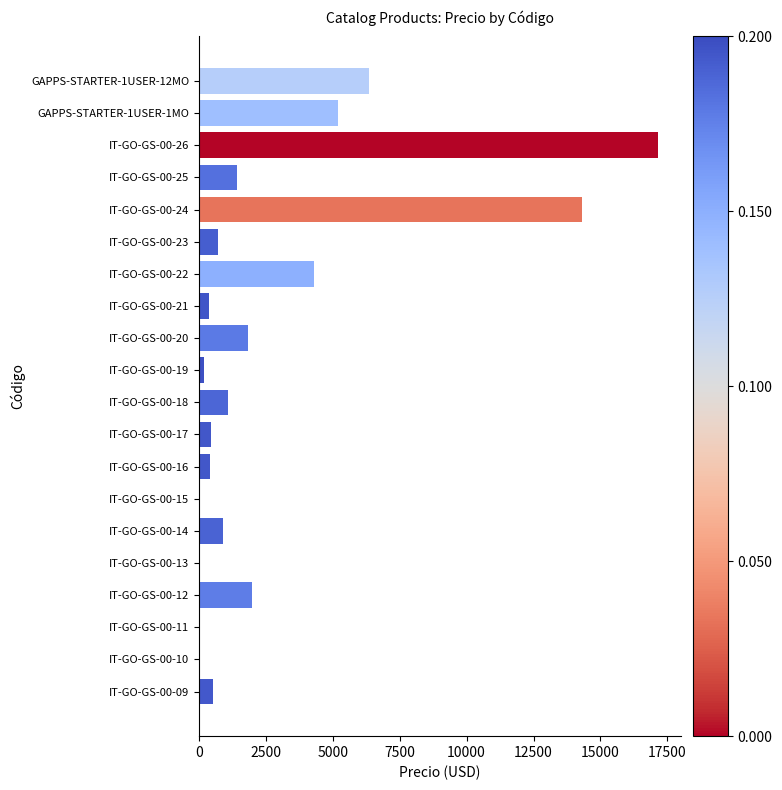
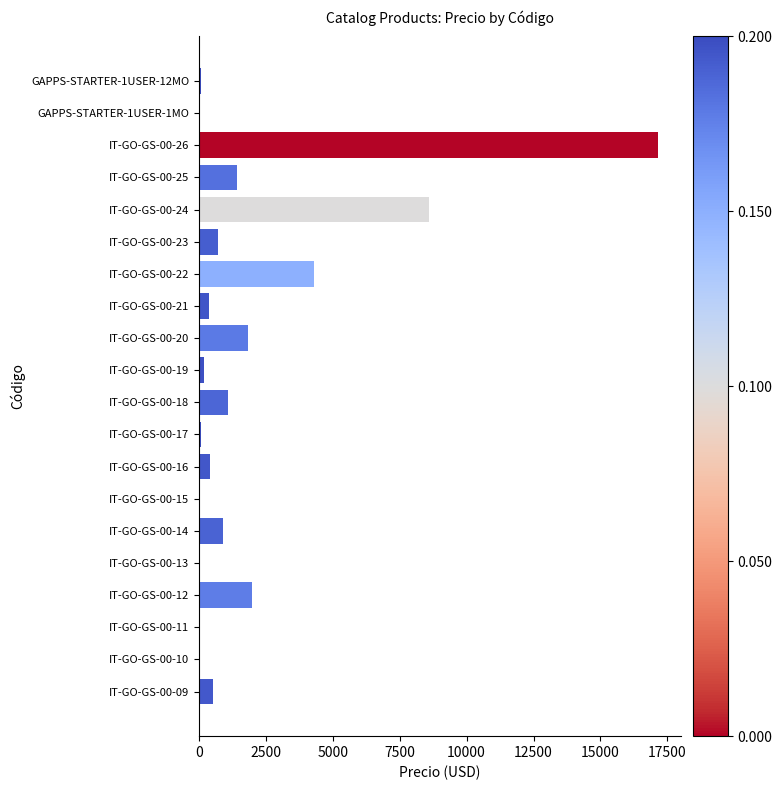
GAPPS-STARTER-1USER-12MO: 6400 -> 100
GAPPS-STARTER-1USER-1MO: 5200 -> 0
IT-GO-GS-00-24: 14300 -> 8600
IT-GO-GS-00-17: 400 -> 100
